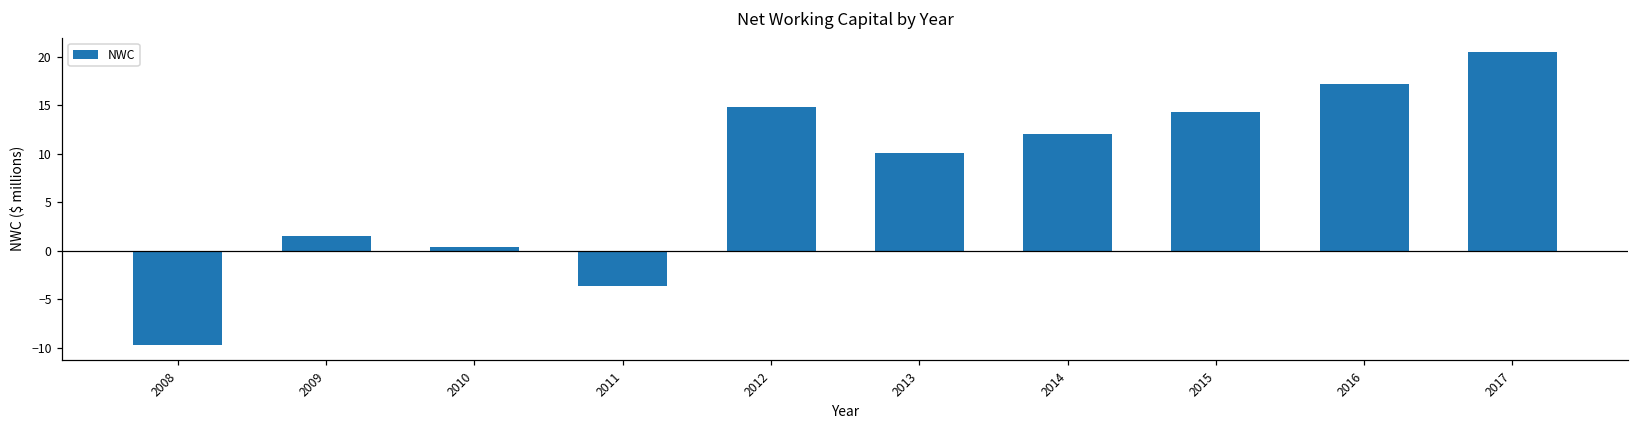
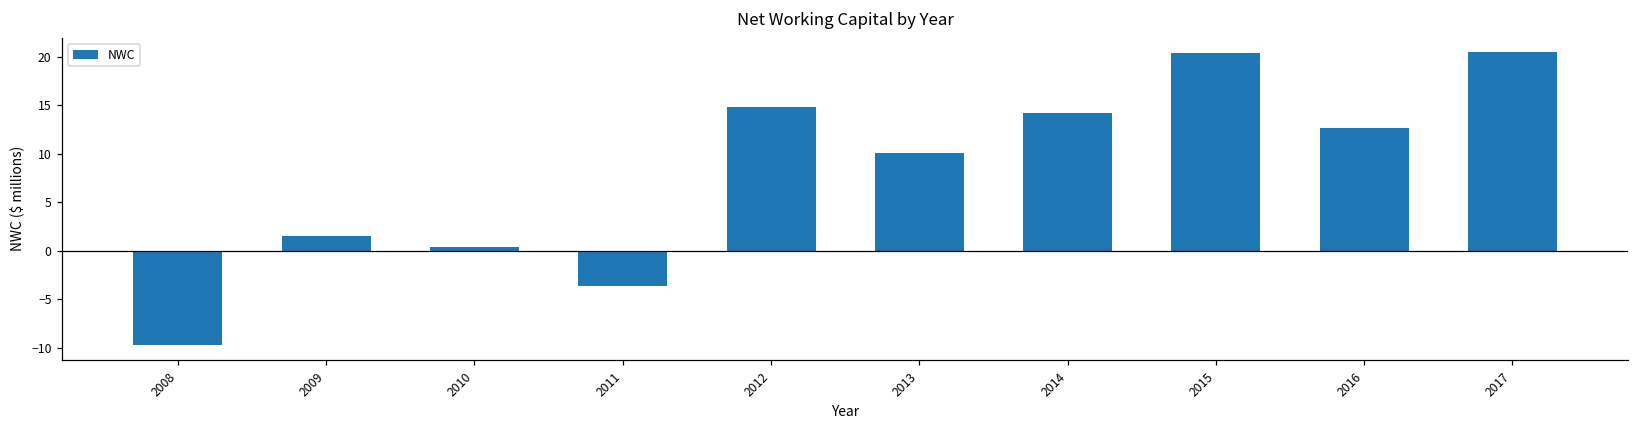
2014: 12 -> 14
2015: 14 -> 20
2016: 17 -> 13
